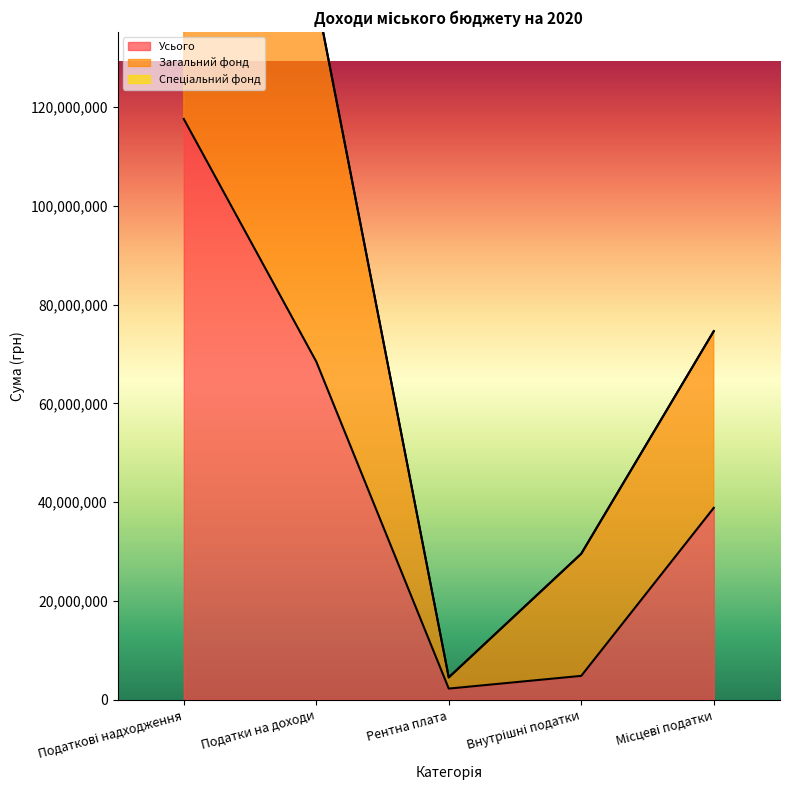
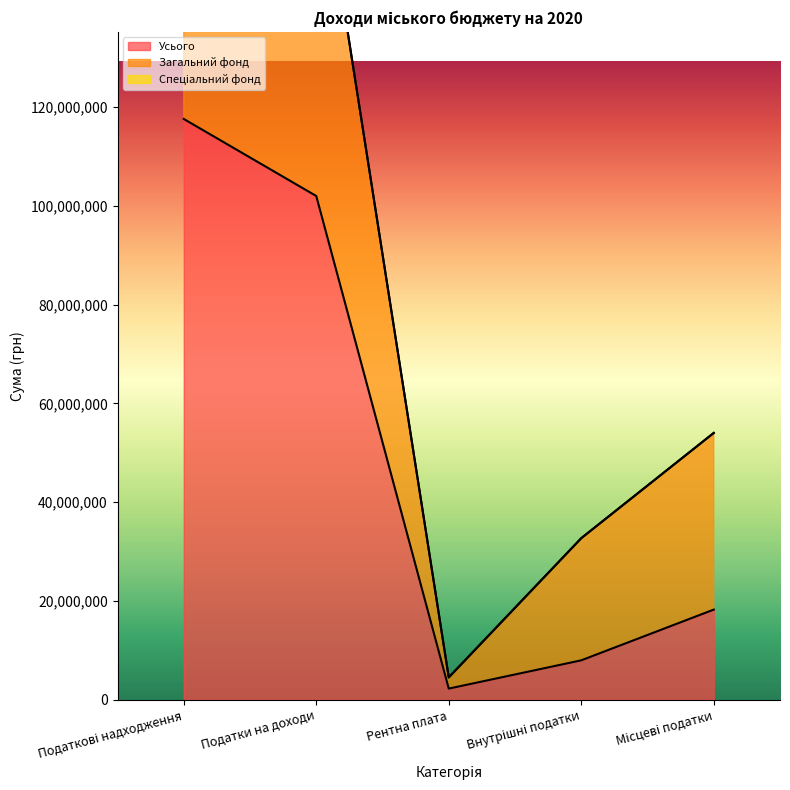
Усього, Податки на доходи: 68,000,000 -> 102,000,000
Усього, Внутрішні податки: 5,000,000 -> 8,000,000
Усього, Місцеві податки: 39,000,000 -> 18,000,000
